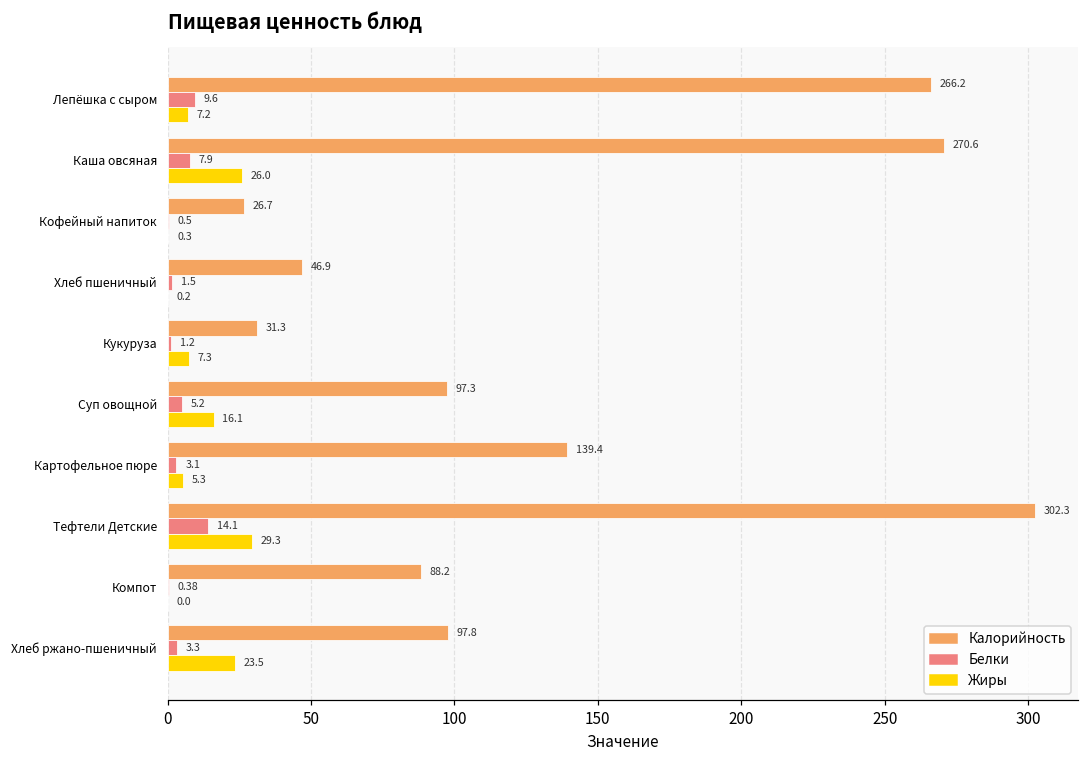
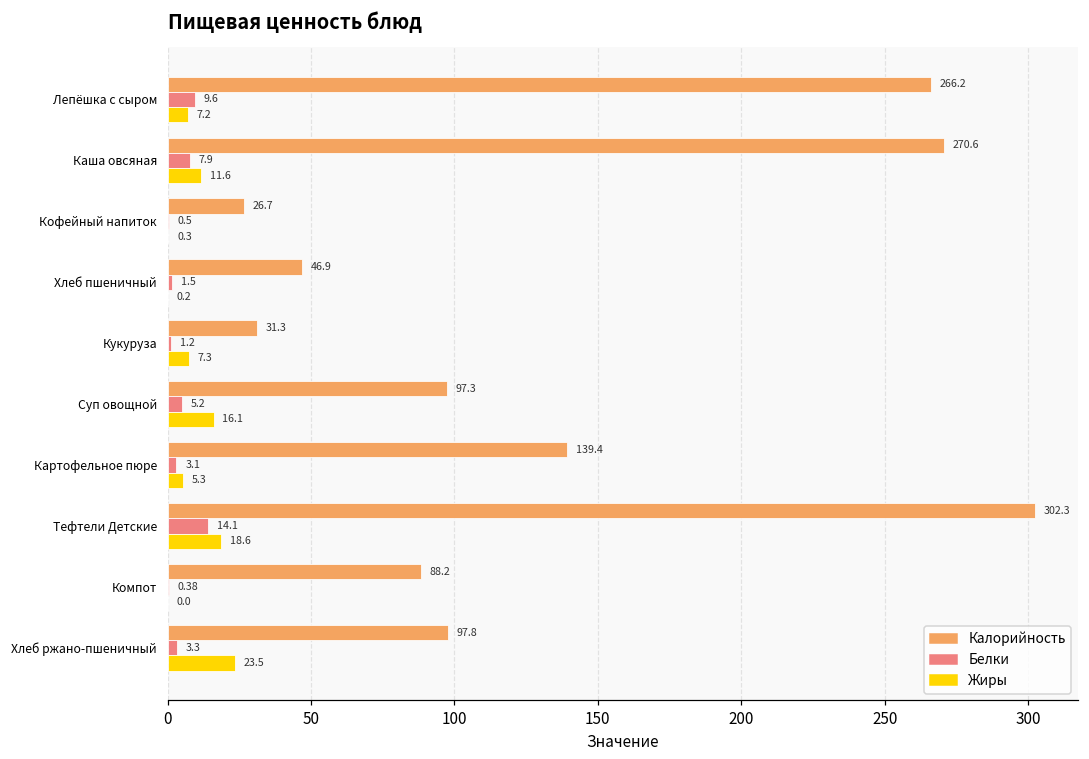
Жиры, Каша овсяная: 26.0 -> 11.6
Жиры, Тефтели Детские: 29.3 -> 18.6
